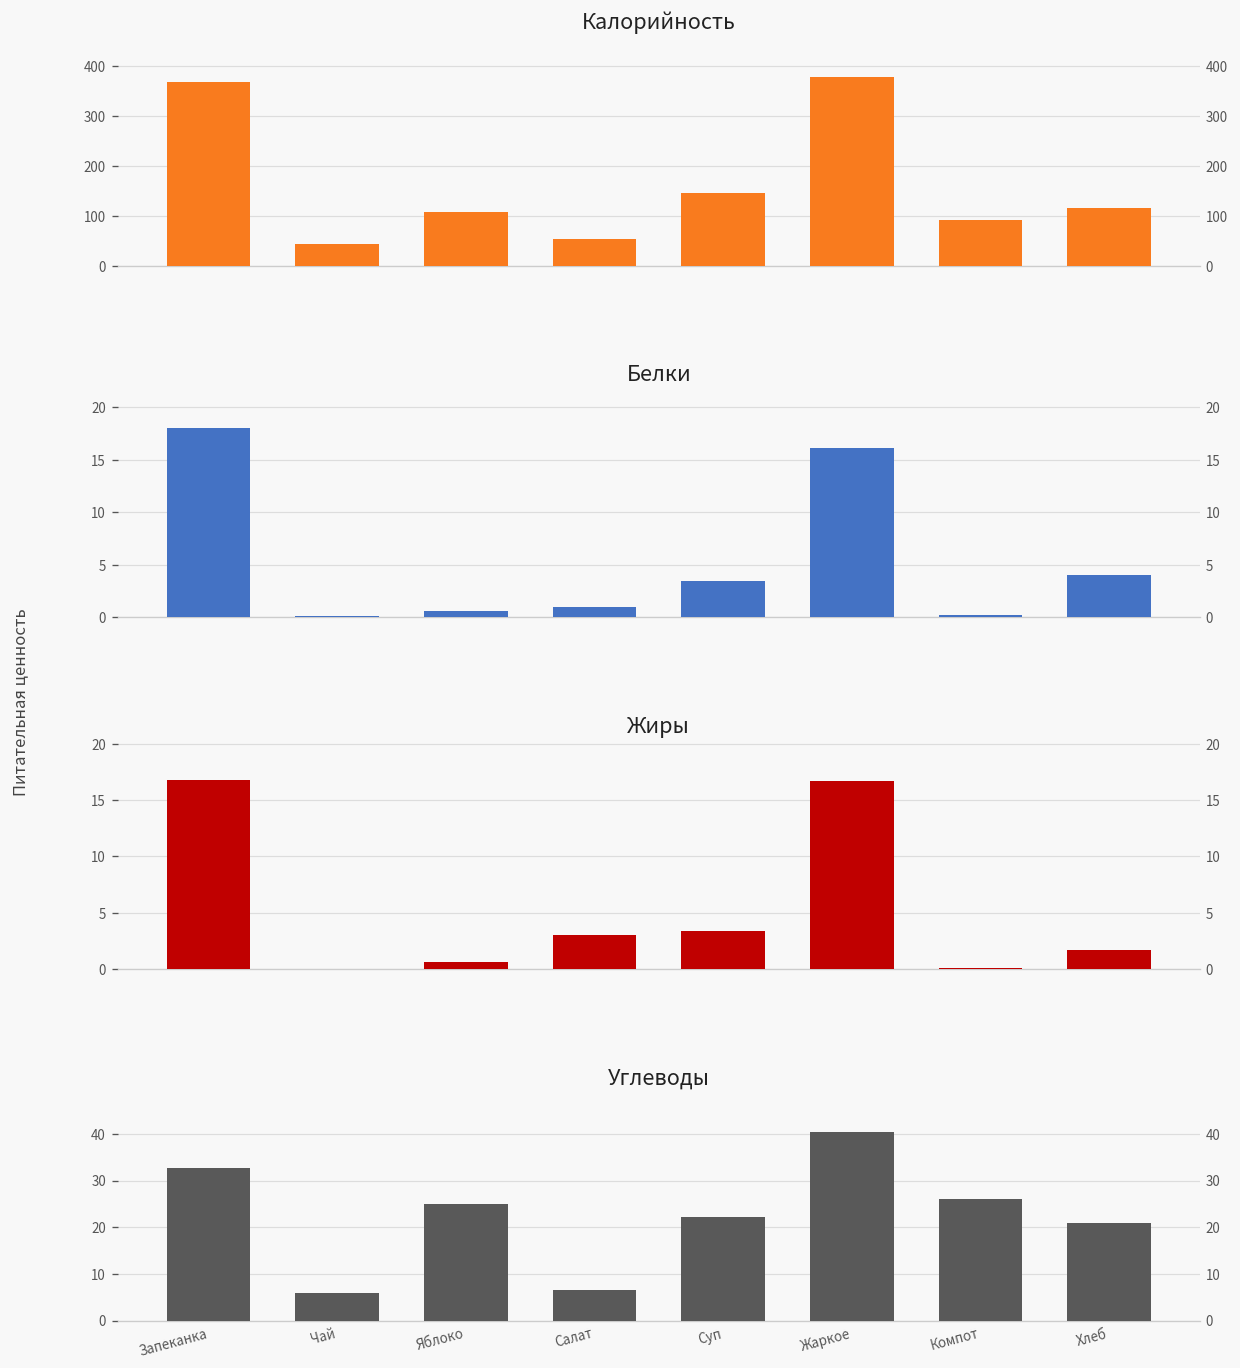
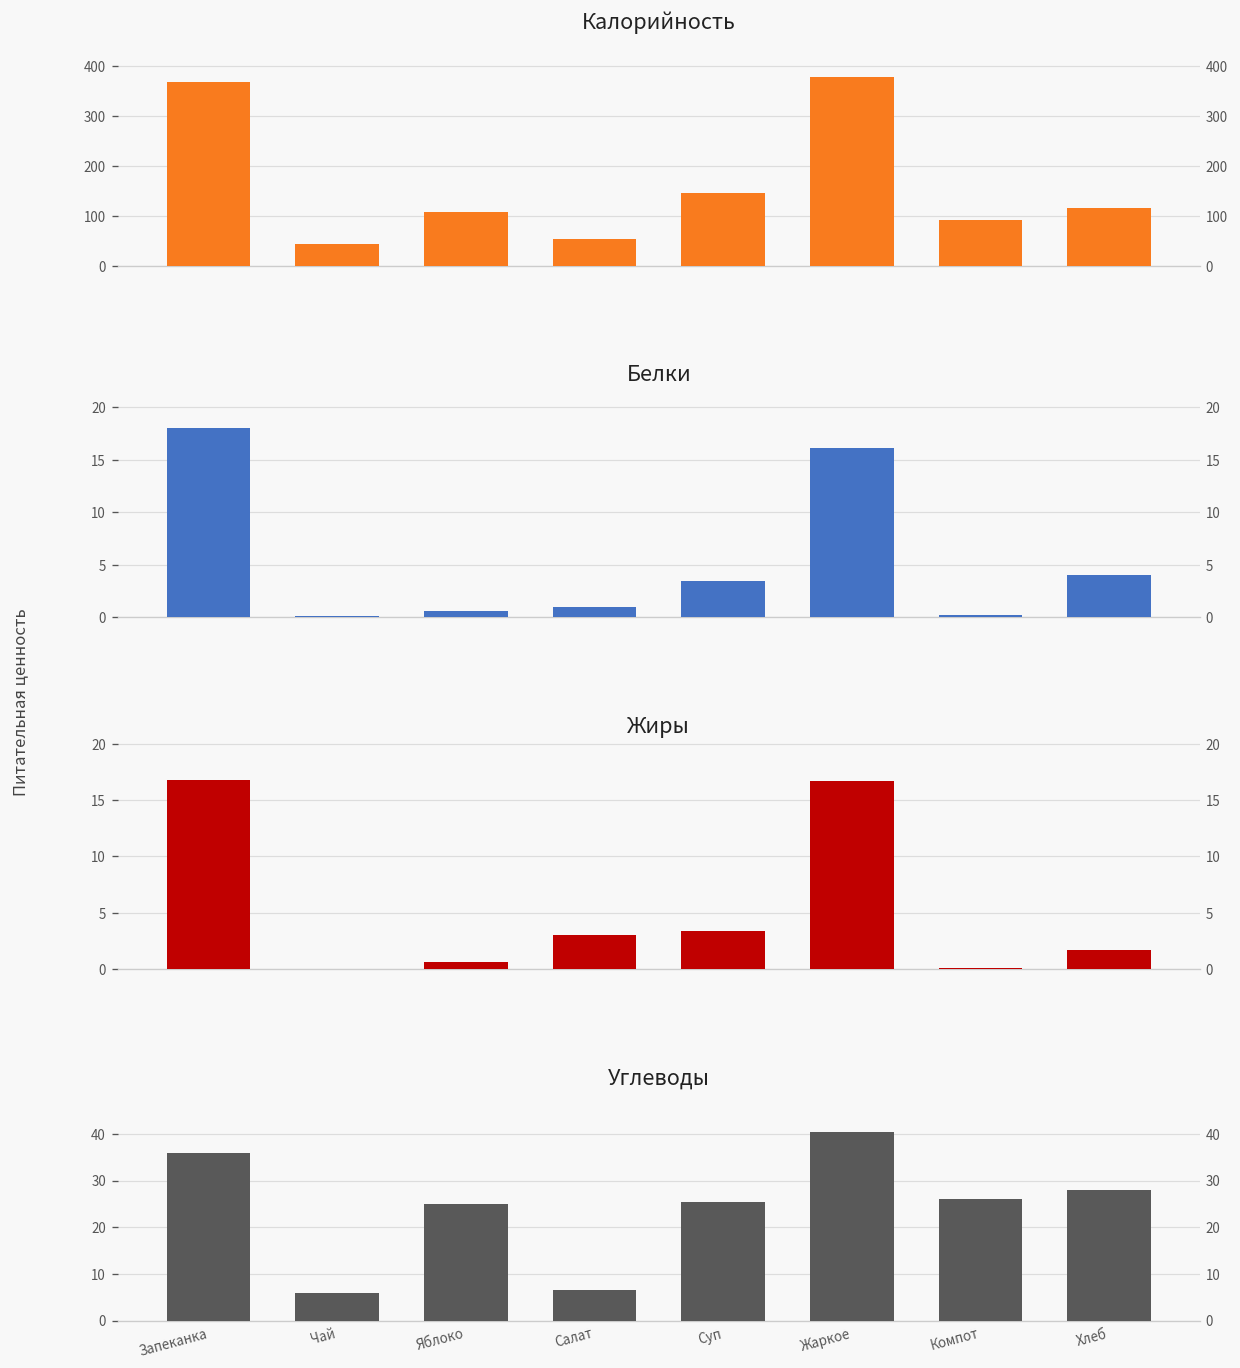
Углеводы, Запеканка: 33 -> 36
Углеводы, Суп: 22 -> 25
Углеводы, Хлеб: 21 -> 28
